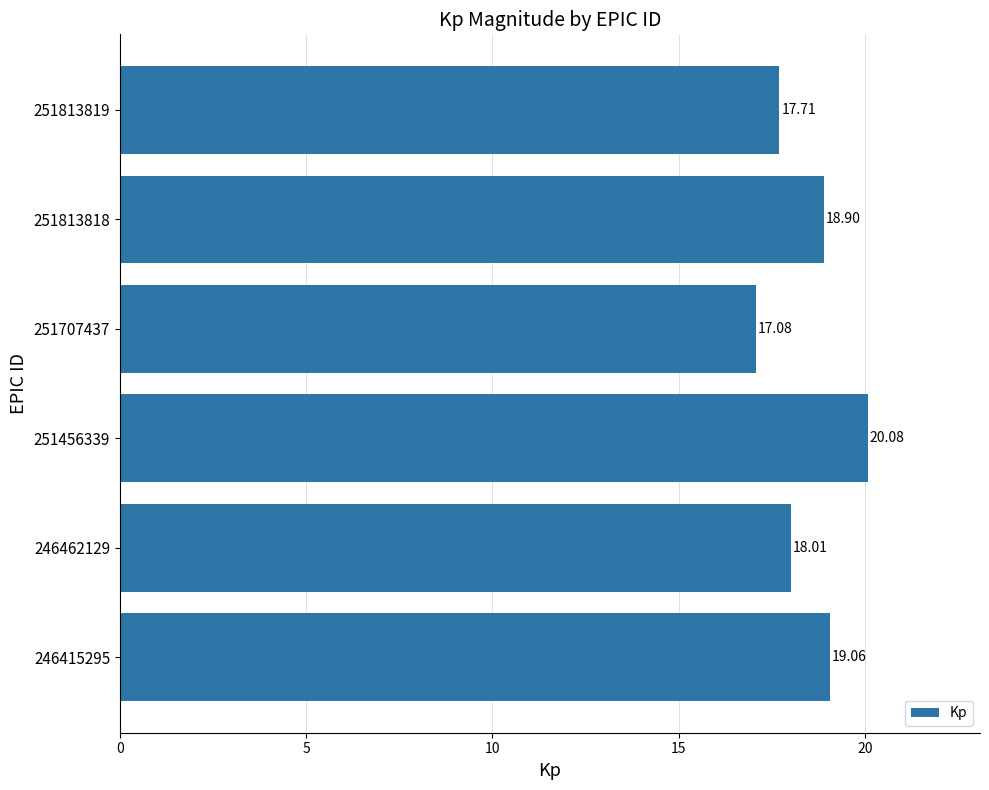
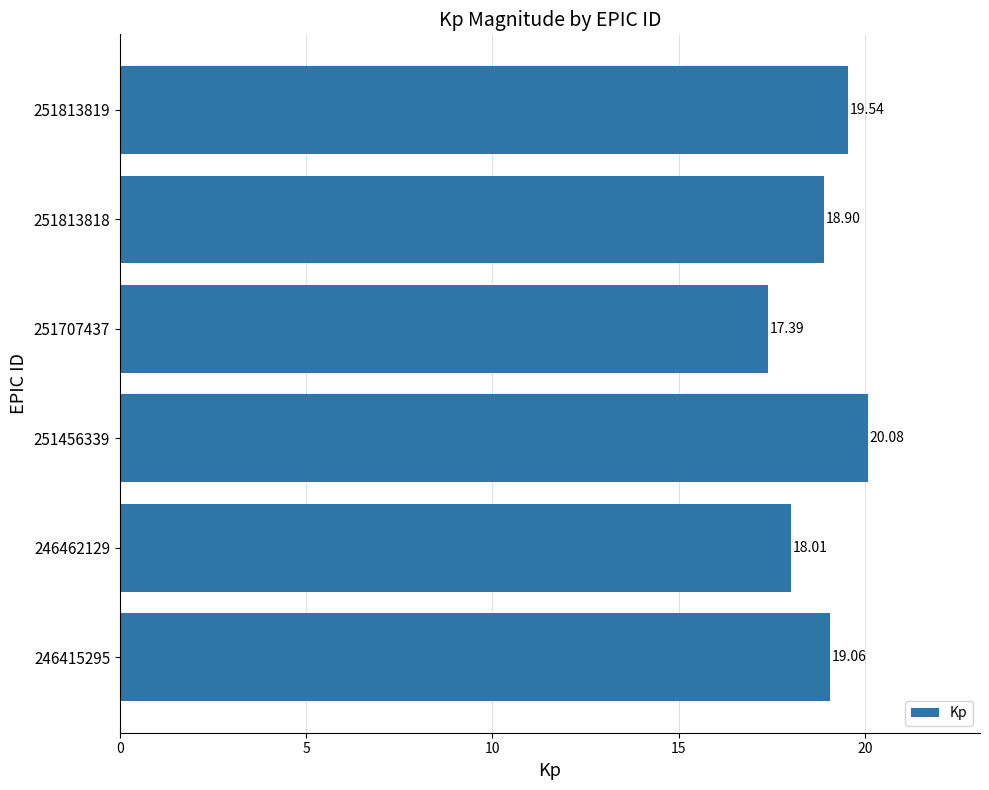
251813819: 17.71 -> 19.54
251707437: 17.08 -> 17.39
